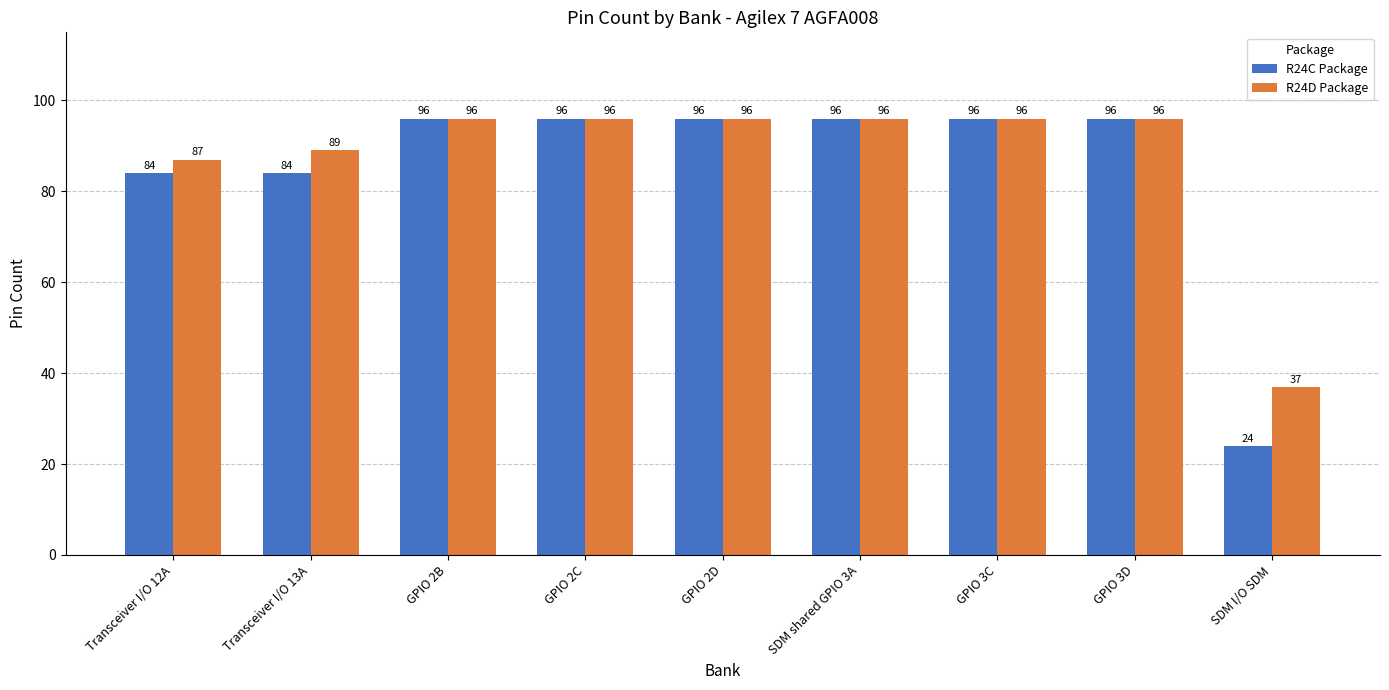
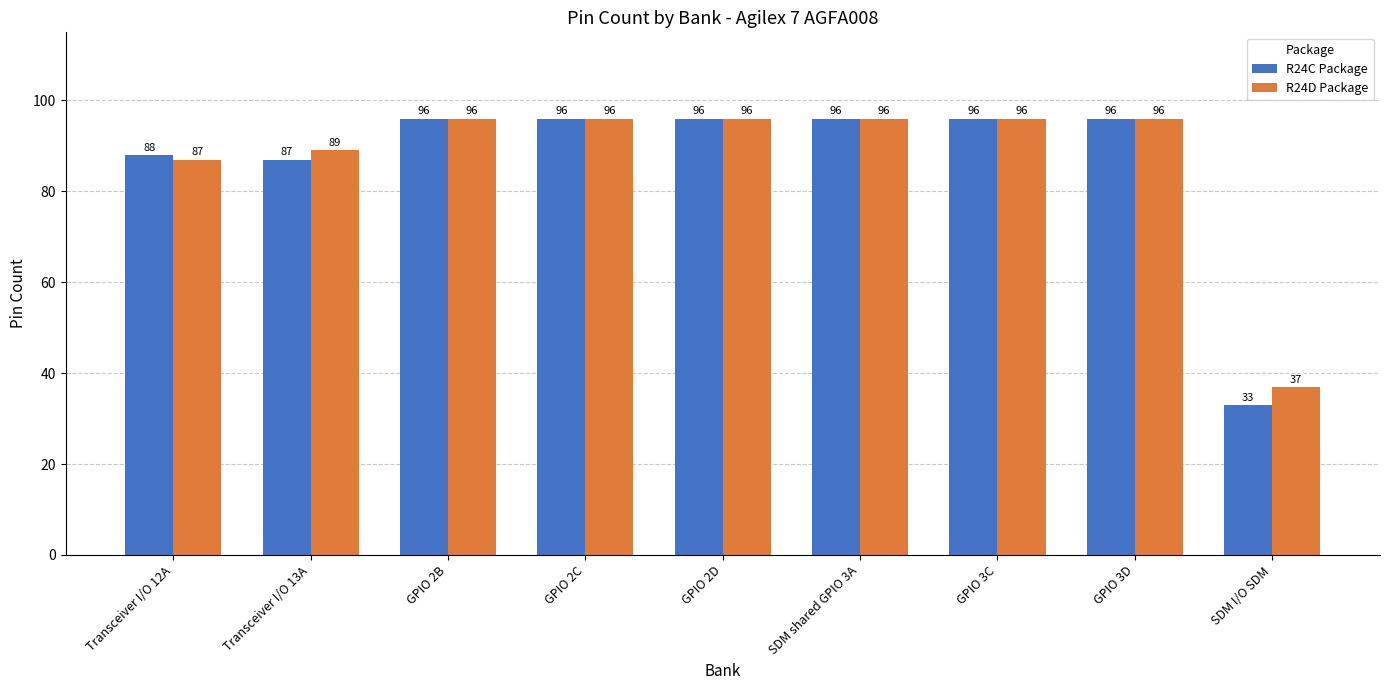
R24C Package, Transceiver I/O 12A: 84 -> 88
R24C Package, Transceiver I/O 13A: 84 -> 87
R24C Package, SDM I/O SDM: 24 -> 33
